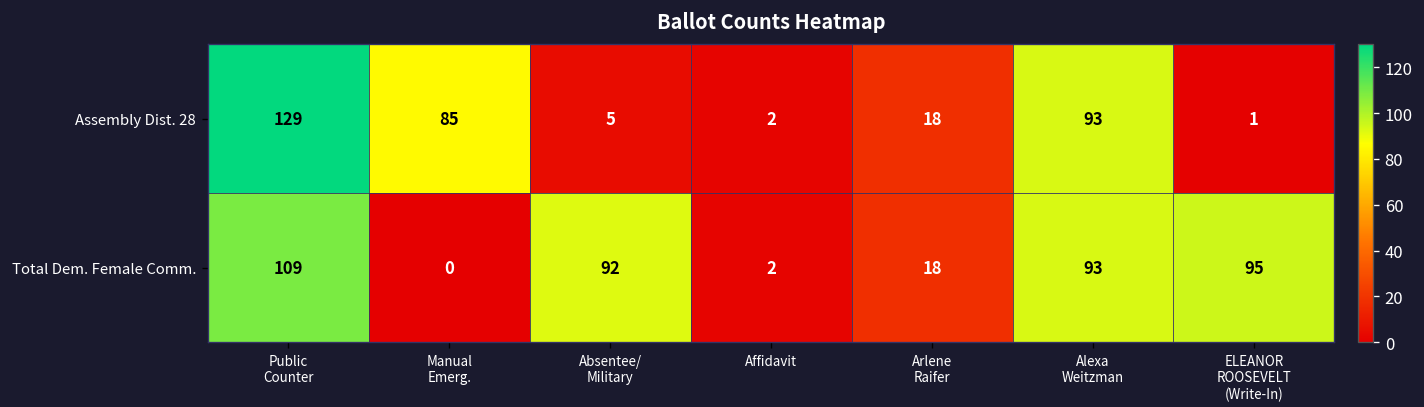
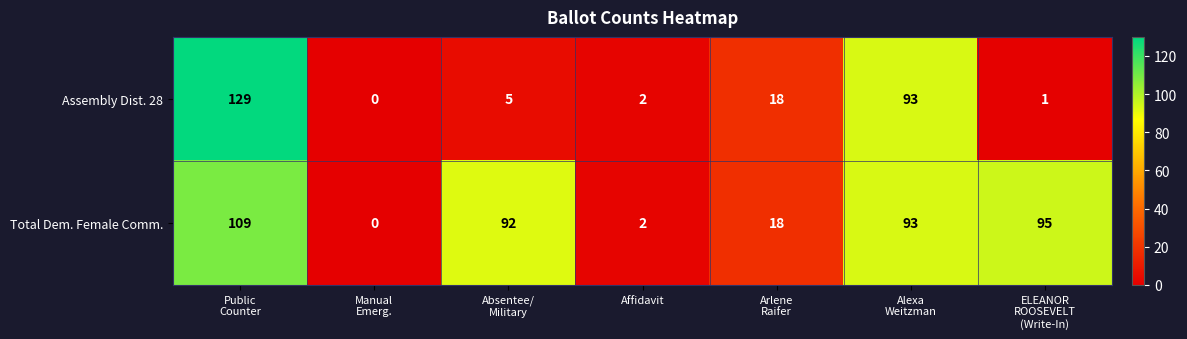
Assembly Dist. 28, Manual Emerg.: 85 -> 0
